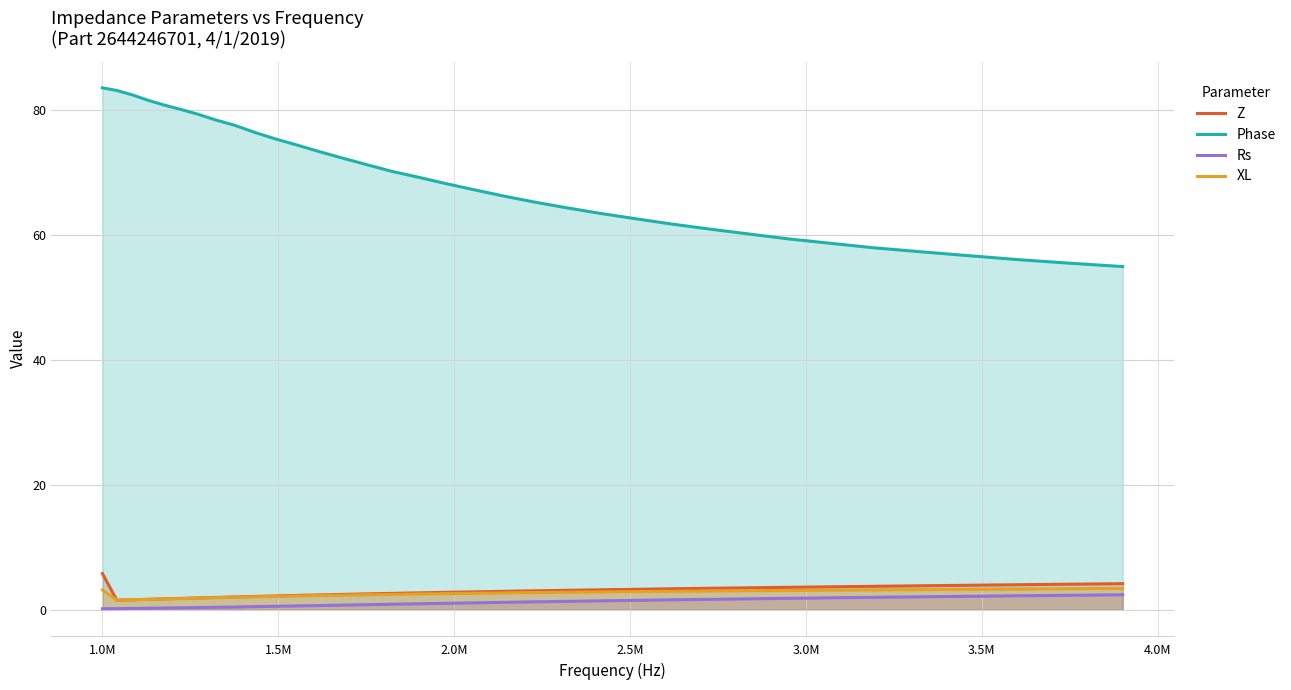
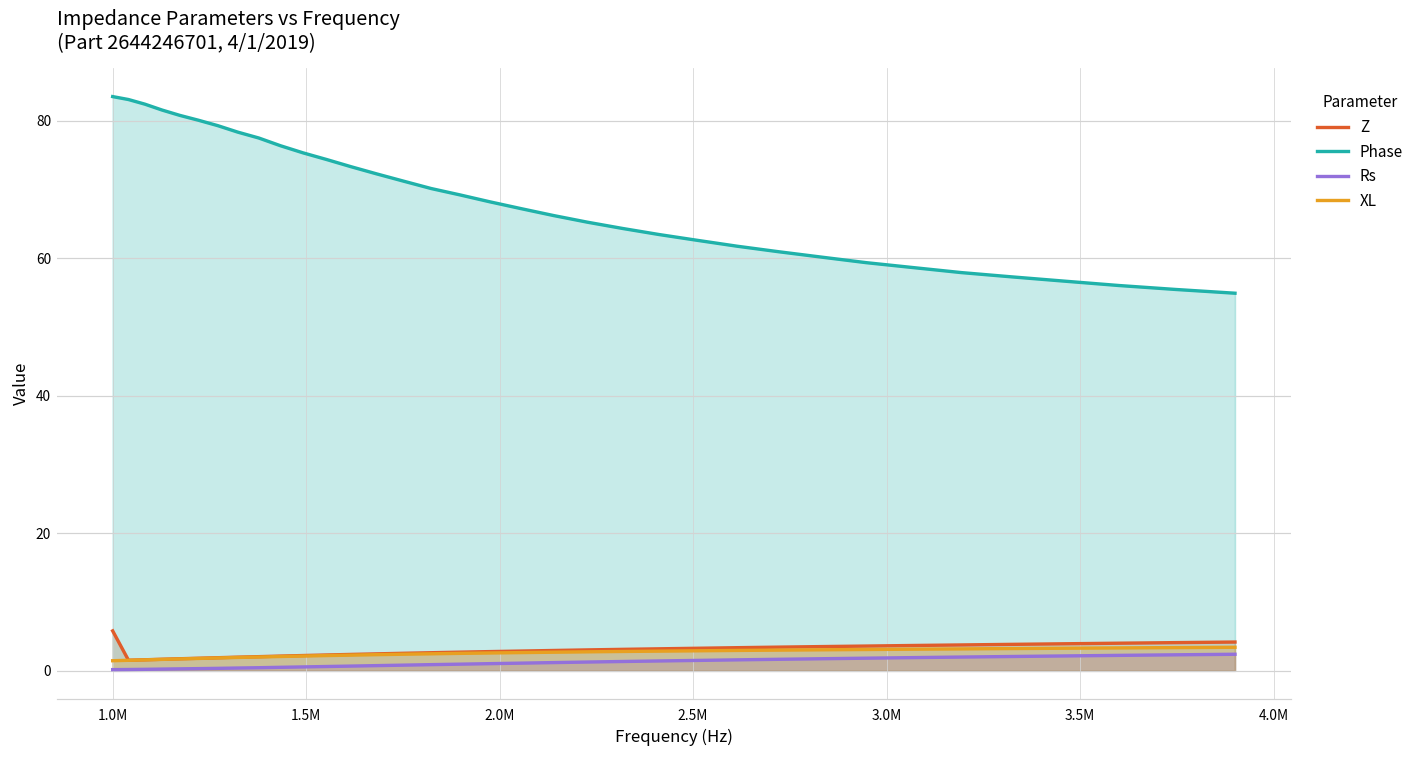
XL, 1.0M: 3 -> 1
